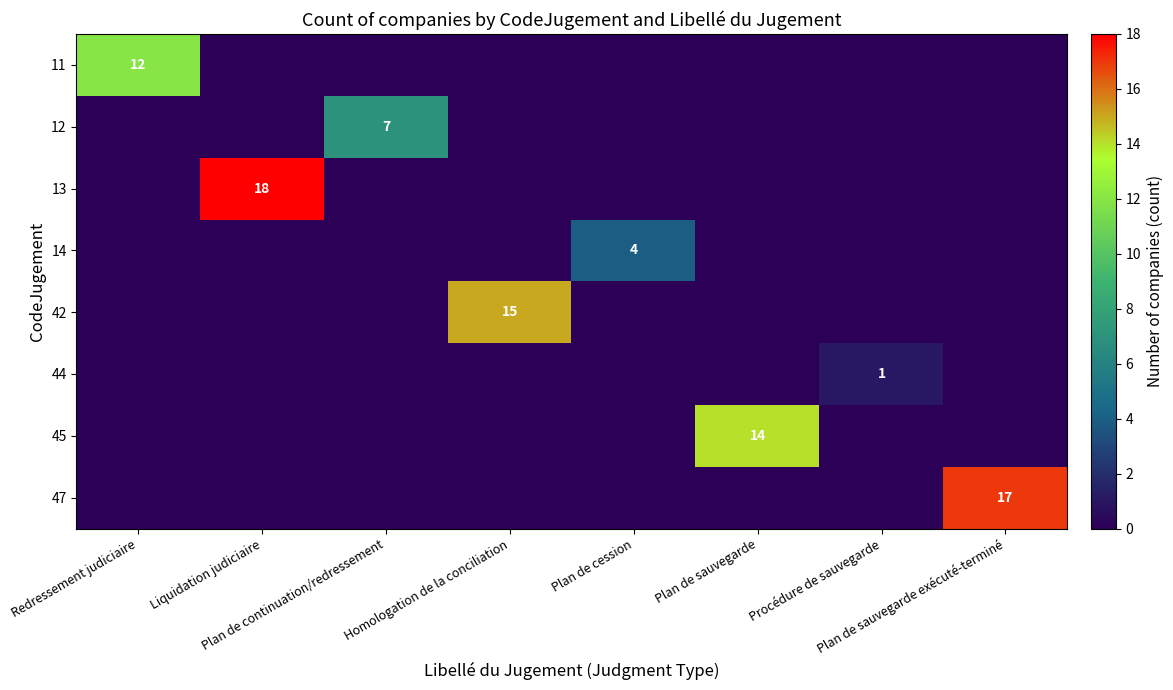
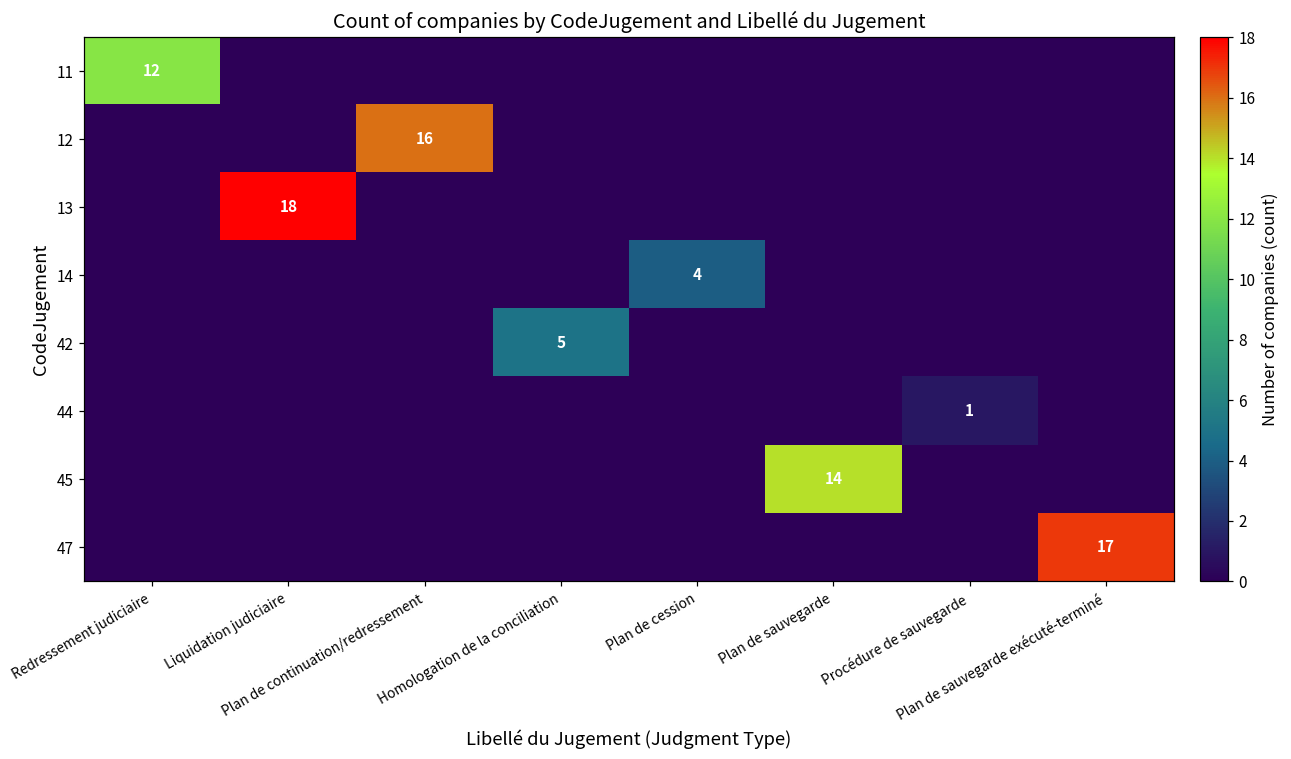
12, Plan de continuation/redressement: 7 -> 16
42, Homologation de la conciliation: 15 -> 5
